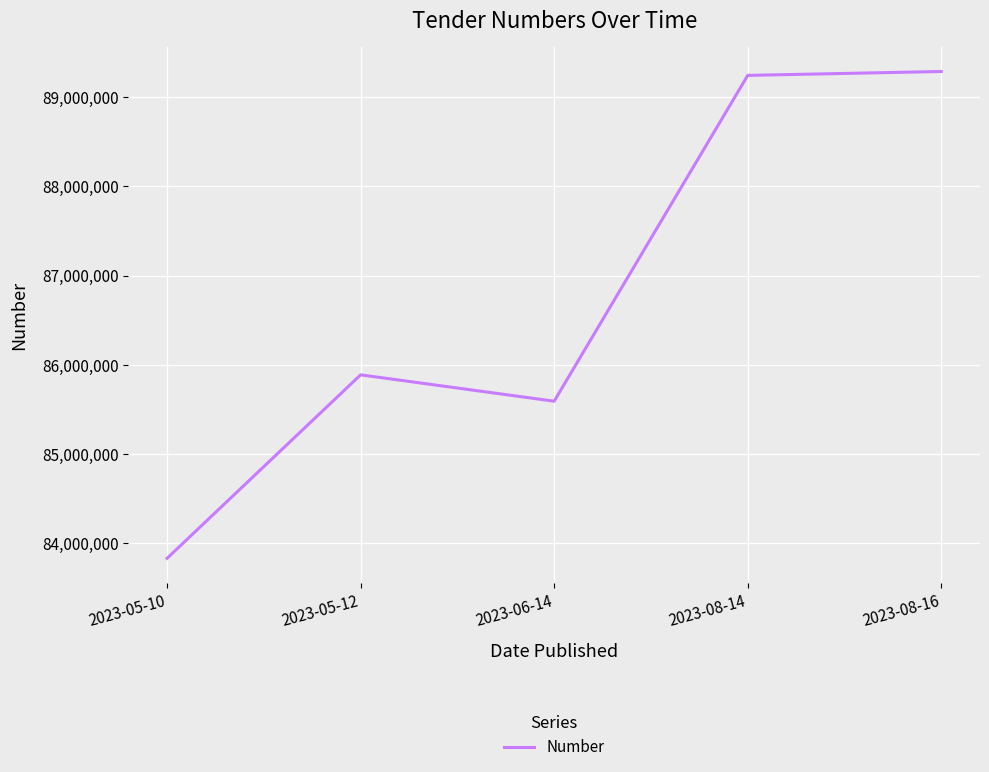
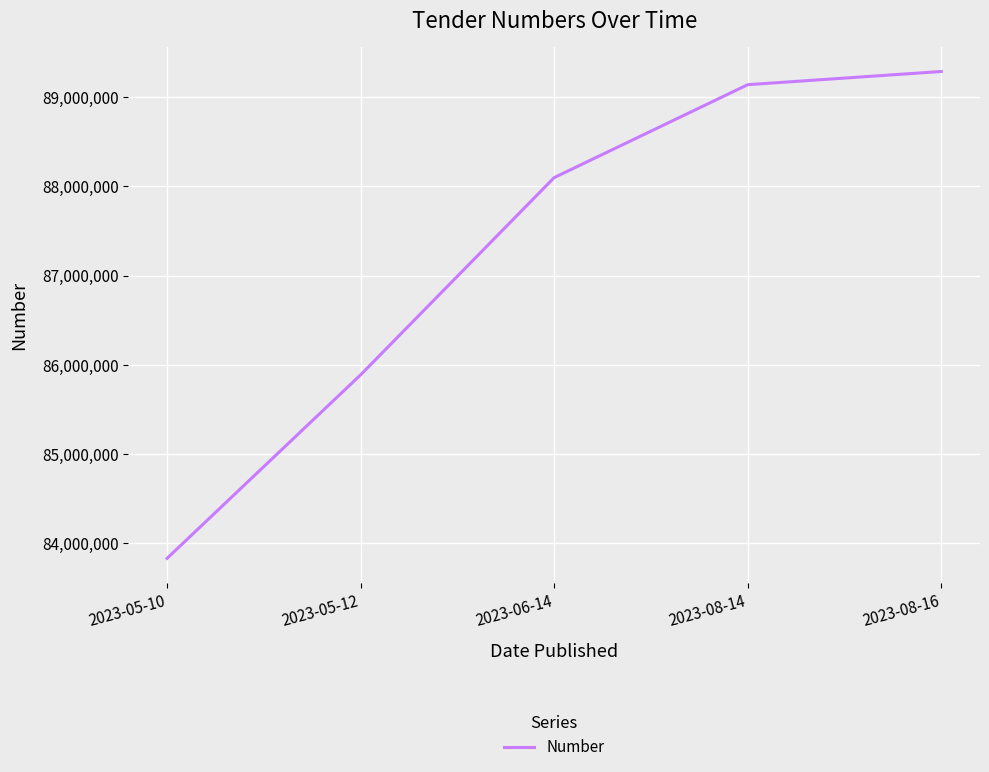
2023-06-14: 85,600,000 -> 88,100,000
2023-08-14: 89,200,000 -> 89,100,000
